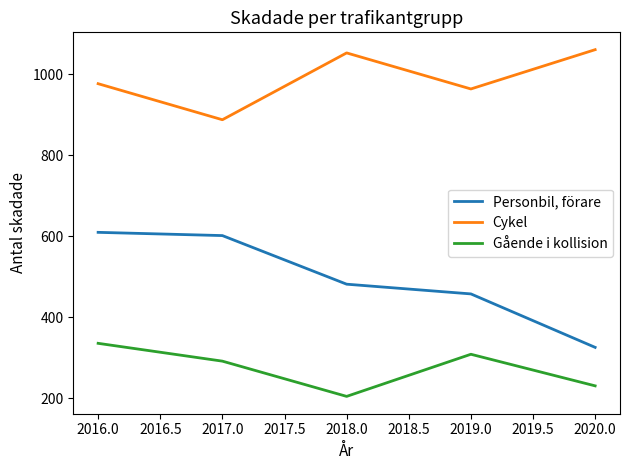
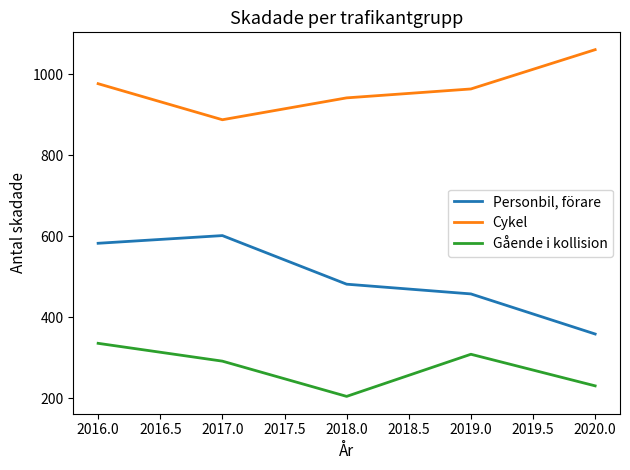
Personbil, förare, 2016.0: 610 -> 580
Cykel, 2018.0: 1050 -> 940
Personbil, förare, 2020.0: 330 -> 360
